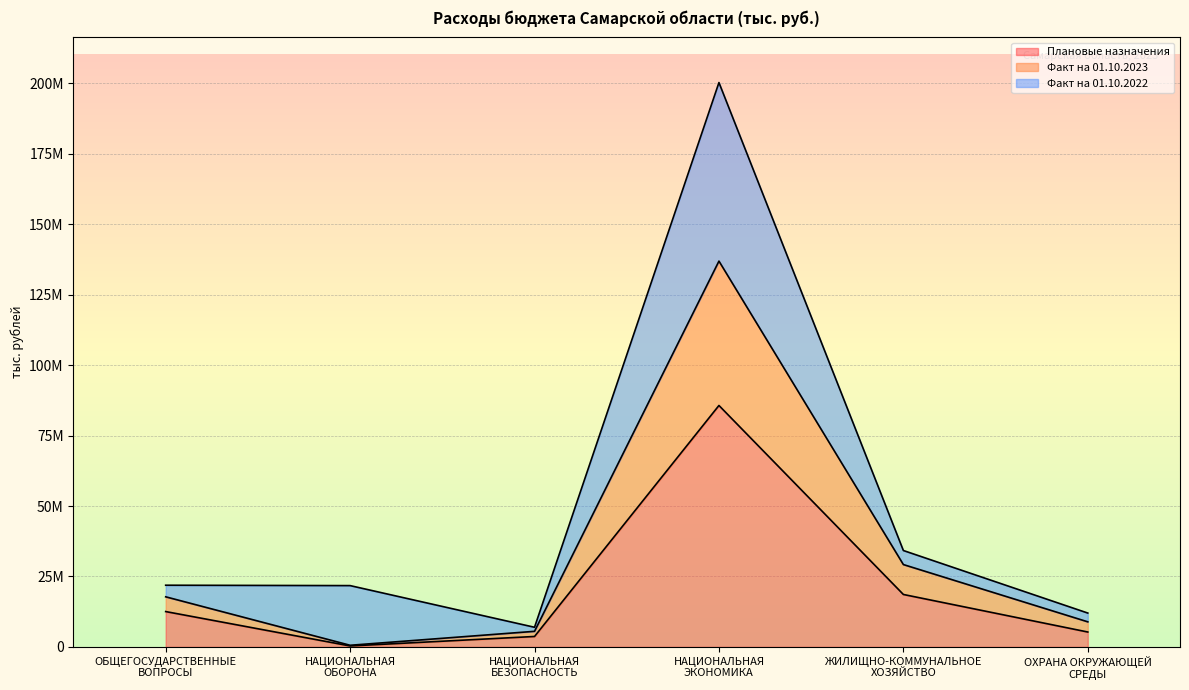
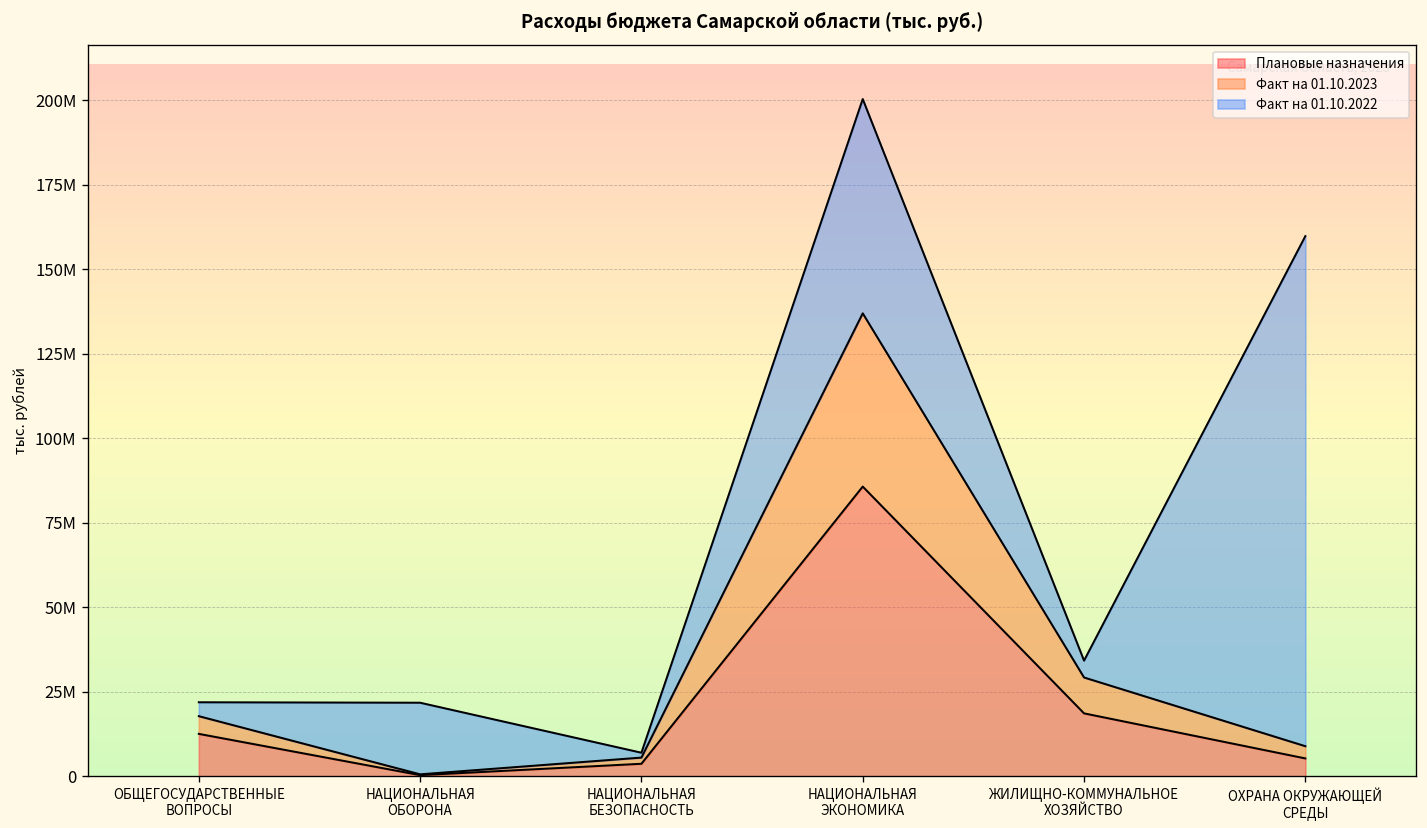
Факт на 01.10.2022, ОХРАНА ОКРУЖАЮЩЕЙ СРЕДЫ: 3000000 -> 151000000
